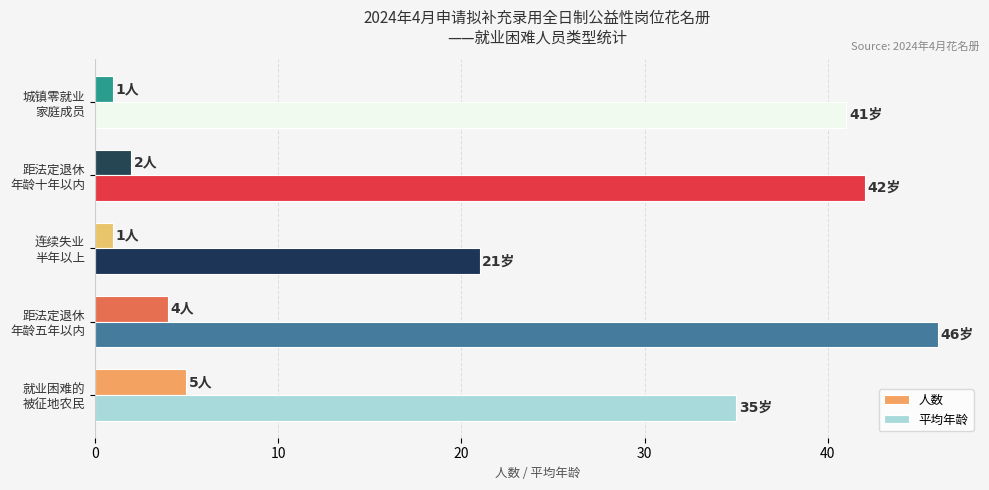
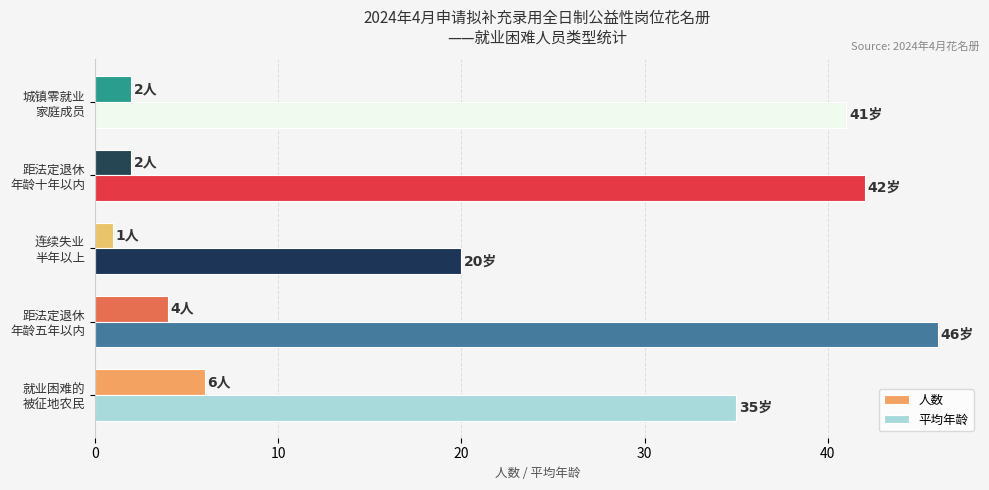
人数, 城镇零就业 家庭成员: 1人 -> 2人
平均年龄, 连续失业 半年以上: 21岁 -> 20岁
人数, 就业困难的 被征地农民: 5人 -> 6人
